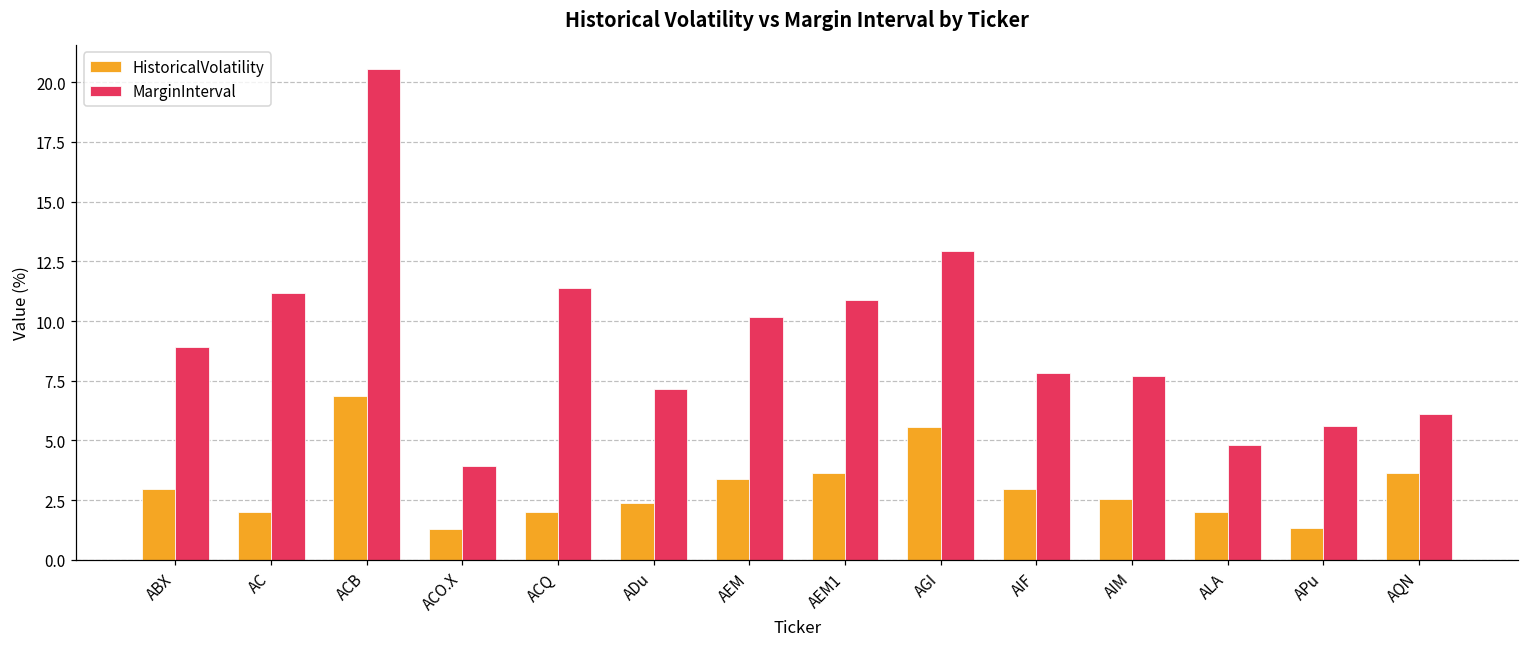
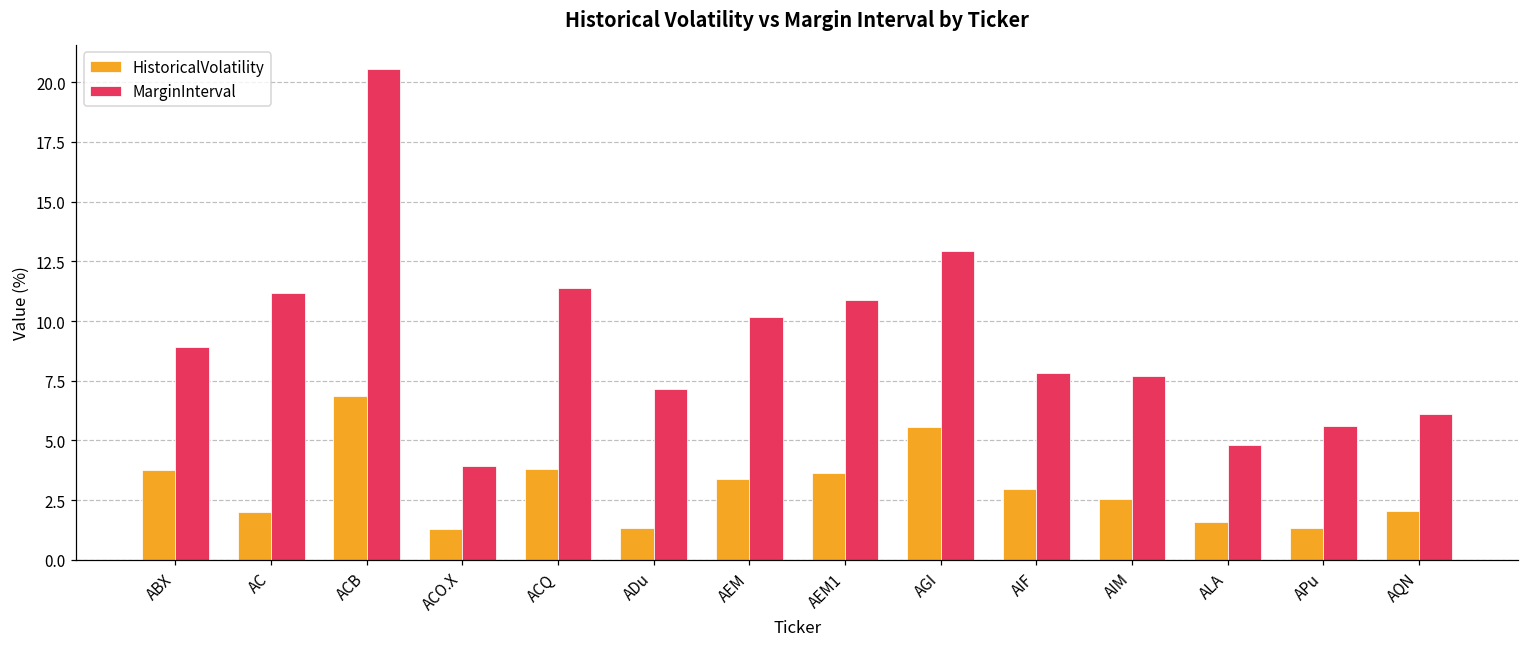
HistoricalVolatility, ABX: 3.0 -> 3.8
HistoricalVolatility, ACQ: 2.0 -> 3.8
HistoricalVolatility, ADu: 2.4 -> 1.3
HistoricalVolatility, ALA: 2.0 -> 1.6
HistoricalVolatility, AQN: 3.6 -> 2.0
